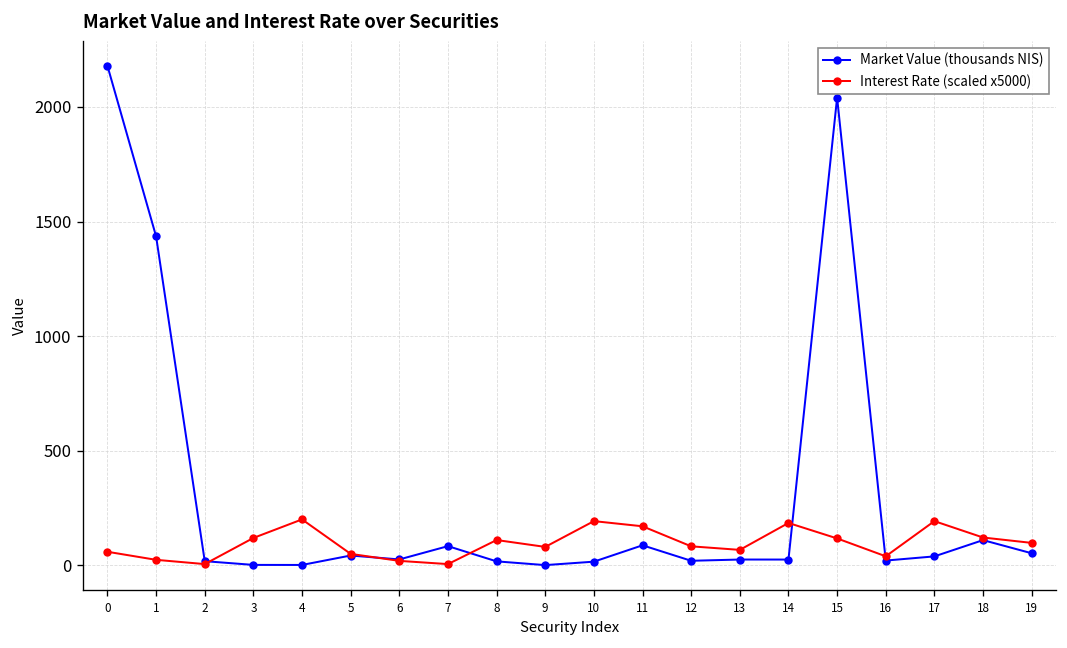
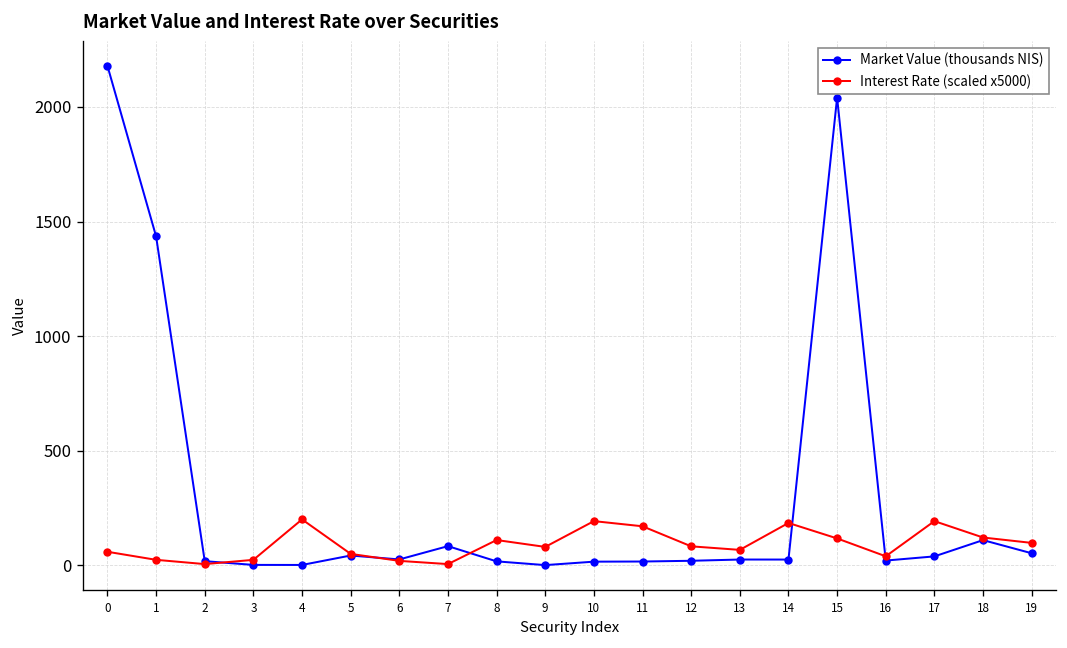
Interest Rate (scaled x5000), 3: 120 -> 20
Market Value (thousands NIS), 11: 90 -> 20
